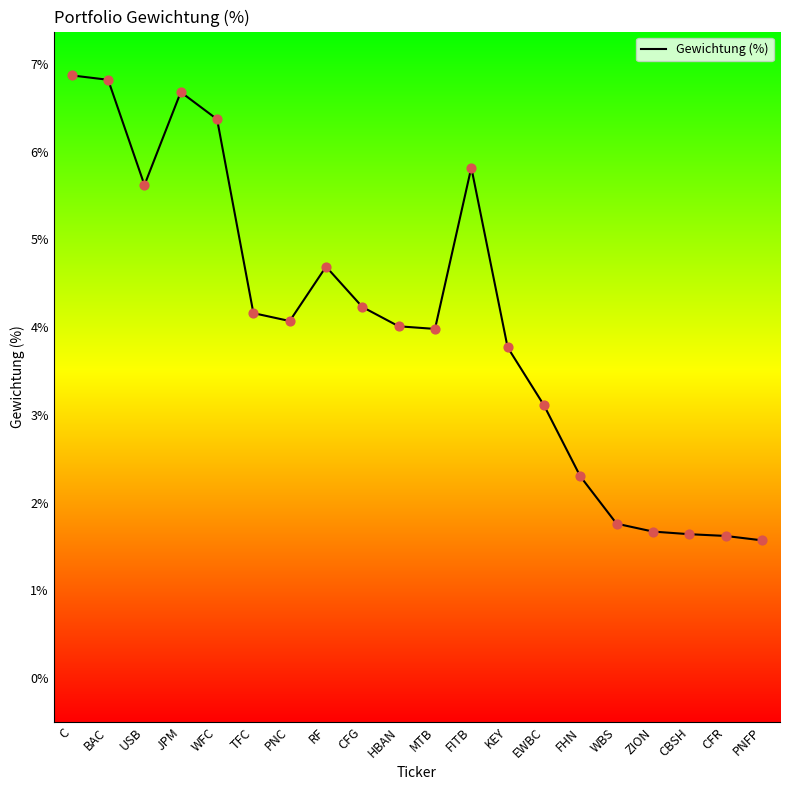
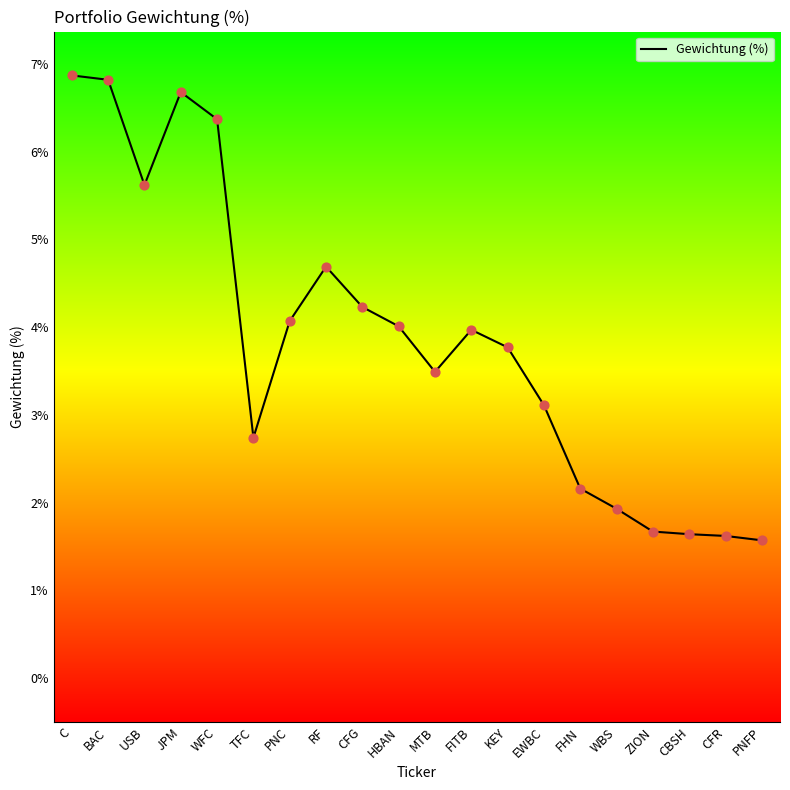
TFC: 4.2% -> 2.7%
MTB: 4.0% -> 3.5%
FITB: 5.8% -> 4.0%
FHN: 2.3% -> 2.2%
WBS: 1.8% -> 1.9%
